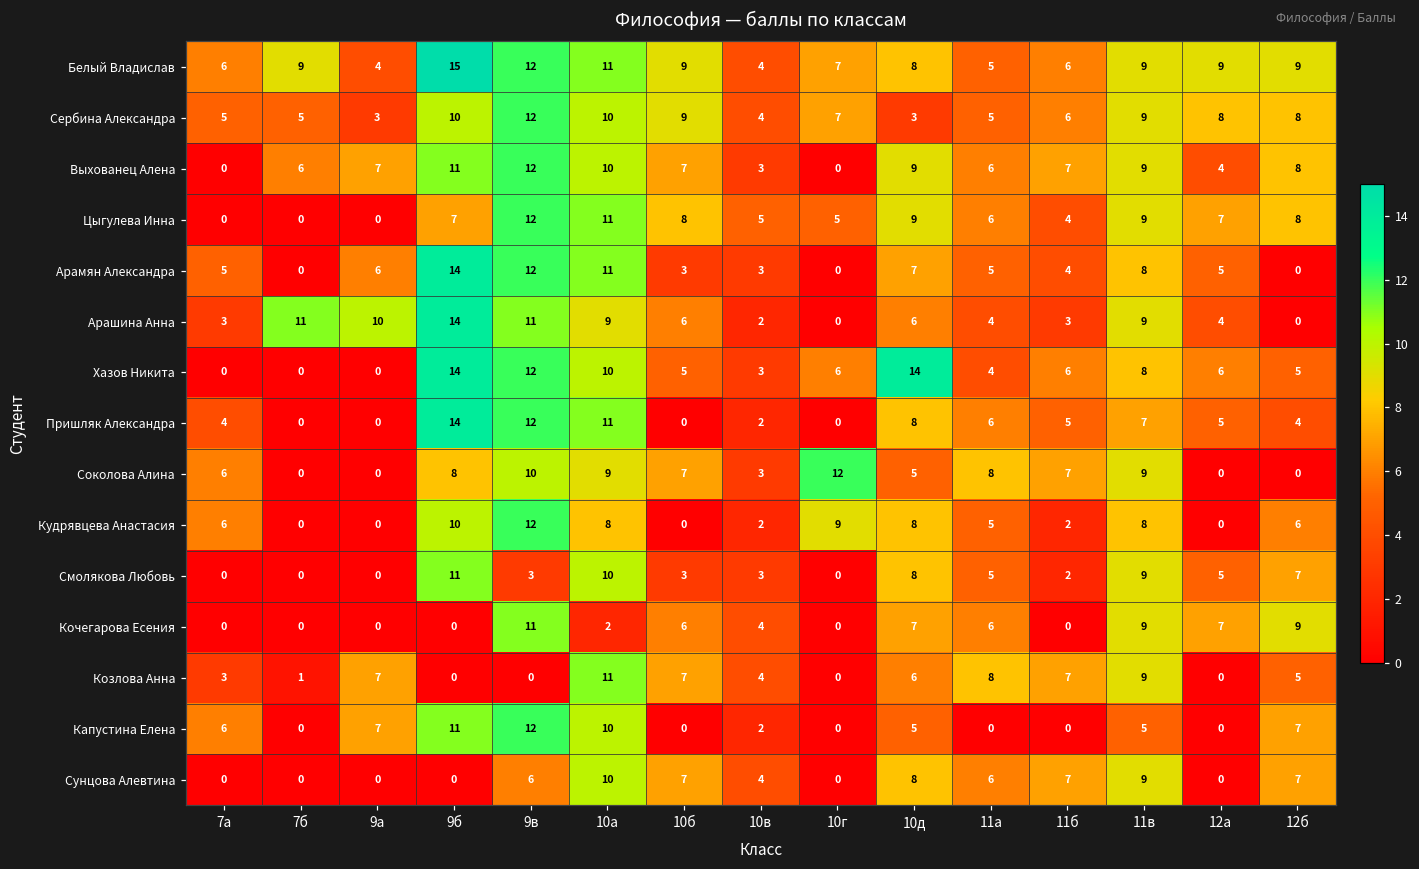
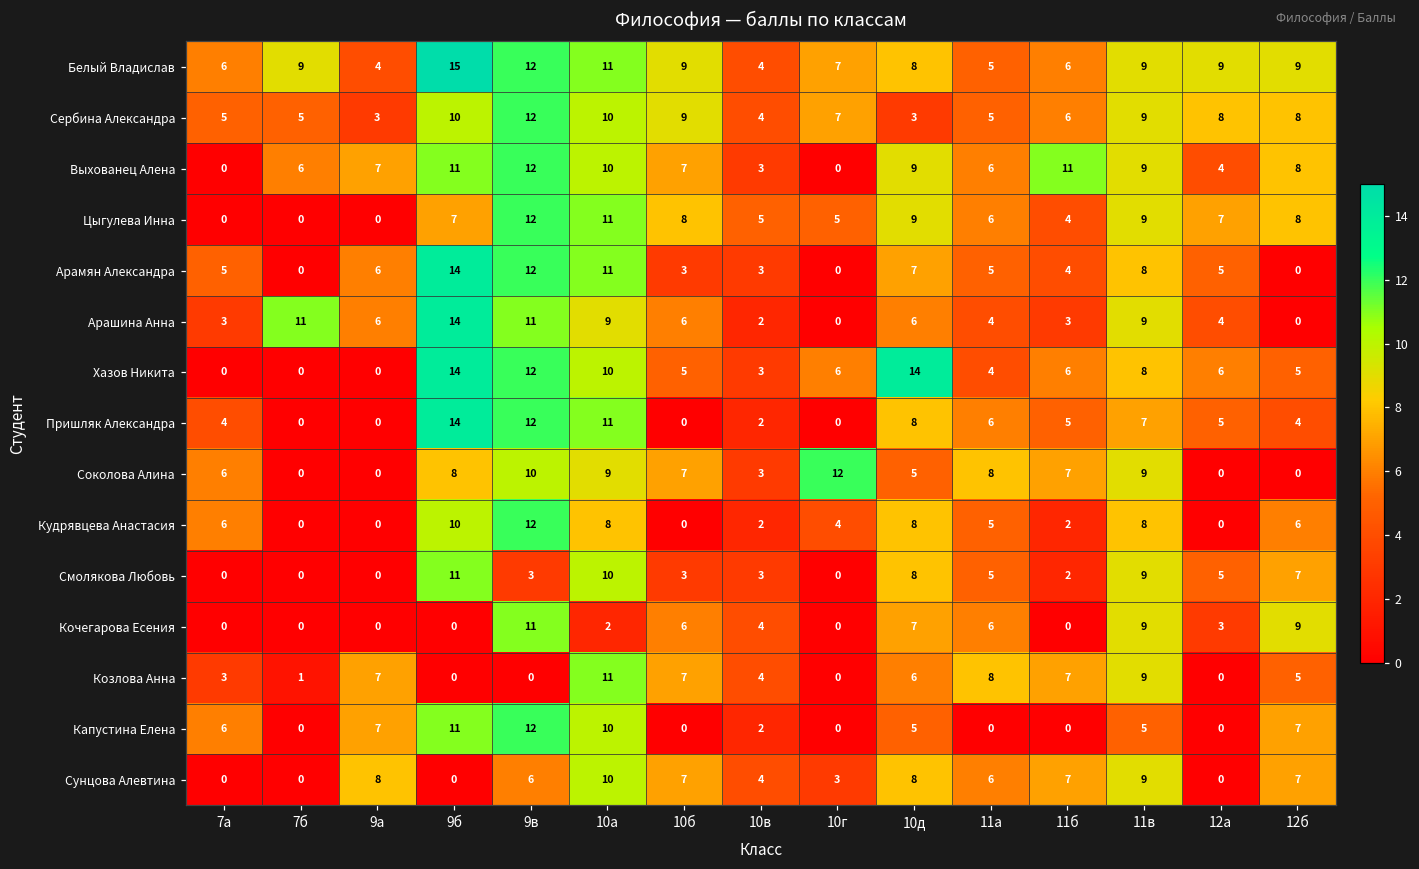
Выхованец Алена, 11б: 7 -> 11
Арашина Анна, 9а: 10 -> 6
Кудрявцева Анастасия, 10г: 9 -> 4
Кочегарова Есения, 12а: 7 -> 3
Сунцова Алевтина, 9а: 0 -> 8
Сунцова Алевтина, 10г: 0 -> 3
